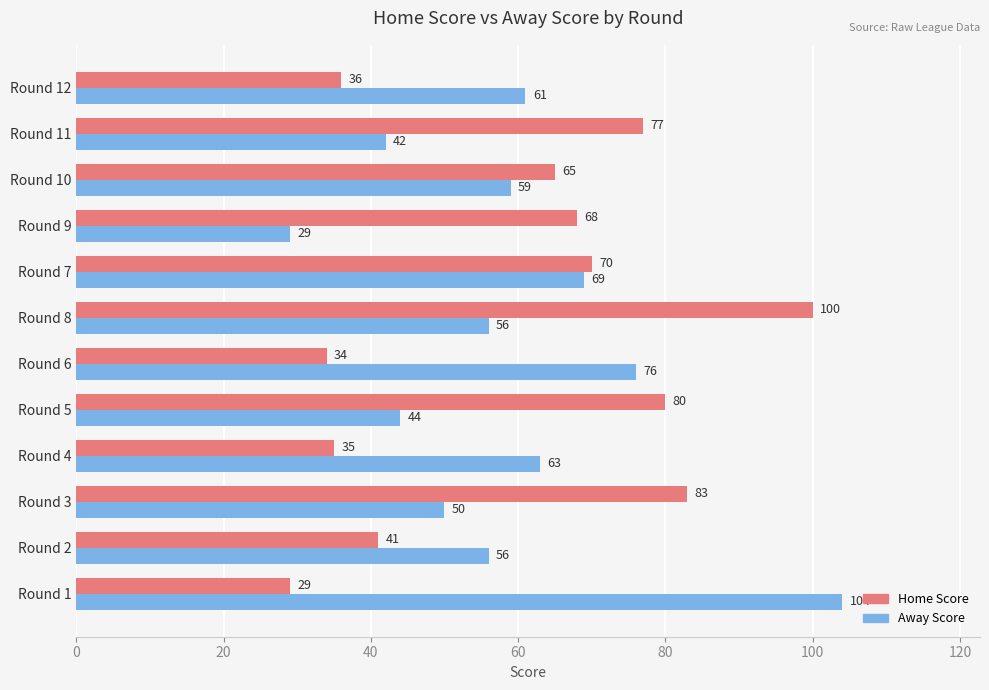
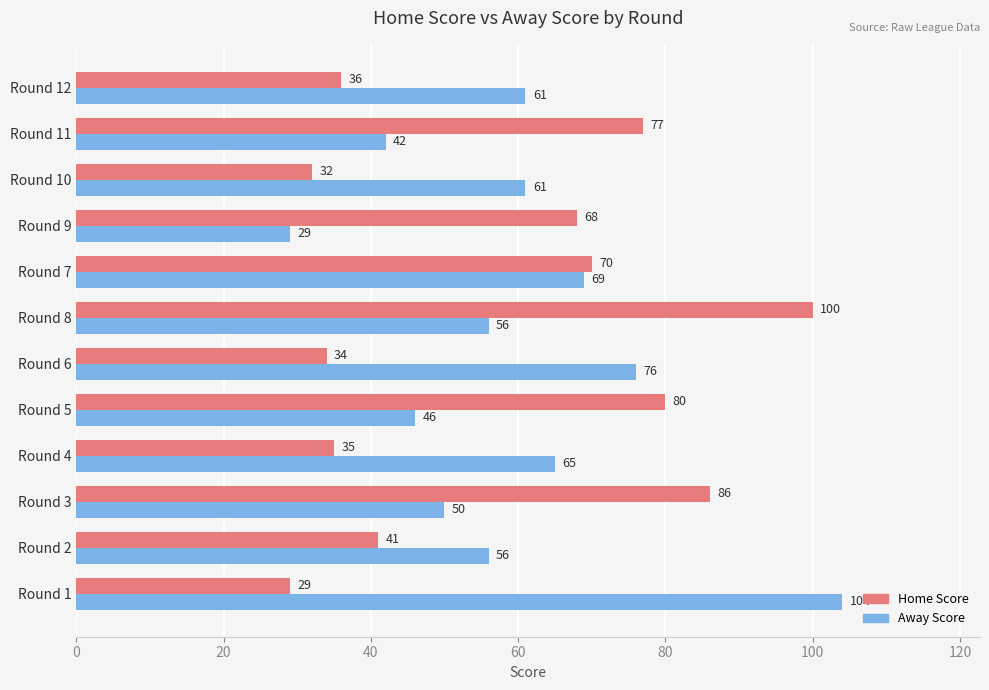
Home Score, Round 10: 65 -> 32
Away Score, Round 10: 59 -> 61
Away Score, Round 5: 44 -> 46
Away Score, Round 4: 63 -> 65
Home Score, Round 3: 83 -> 86
